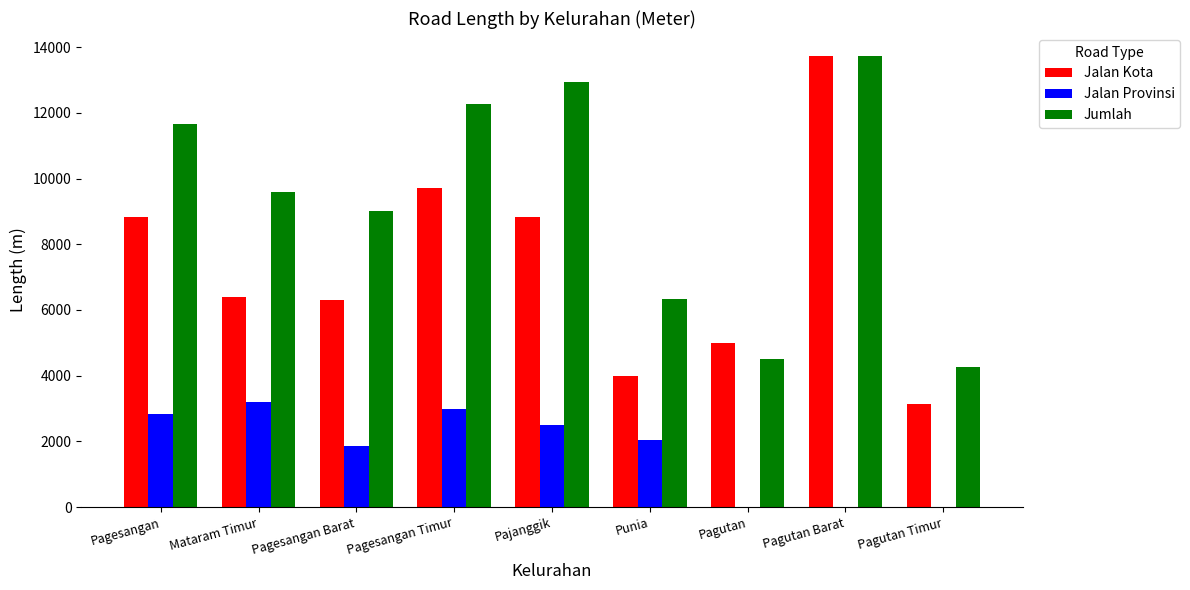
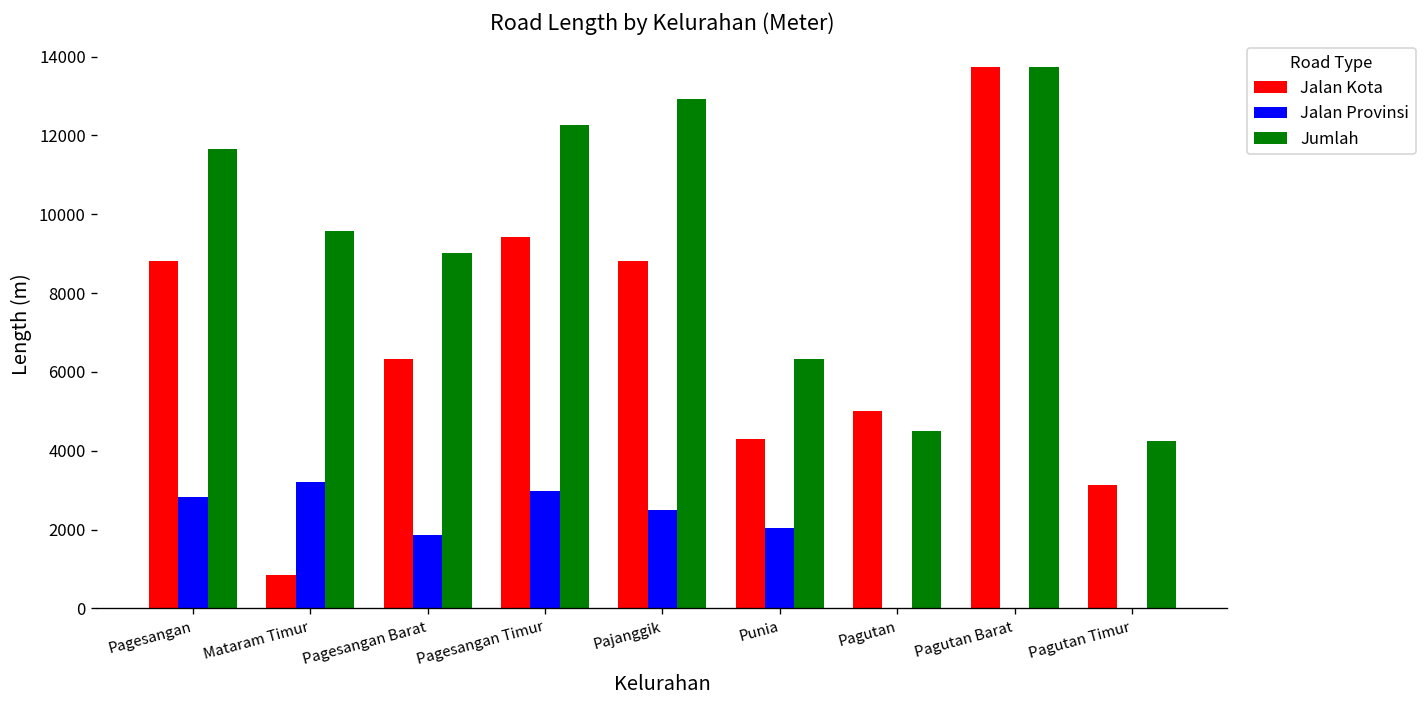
Jalan Kota, Mataram Timur: 6400 -> 900
Jalan Kota, Pagesangan Timur: 9700 -> 9400
Jalan Kota, Punia: 4000 -> 4300
